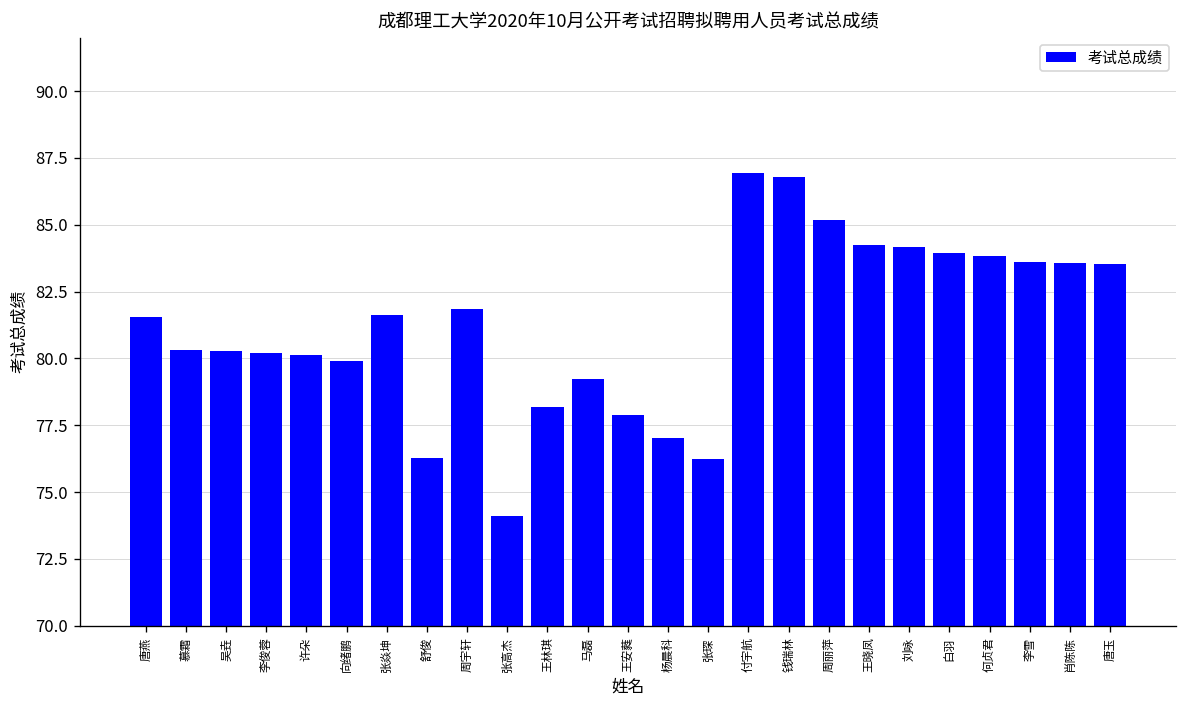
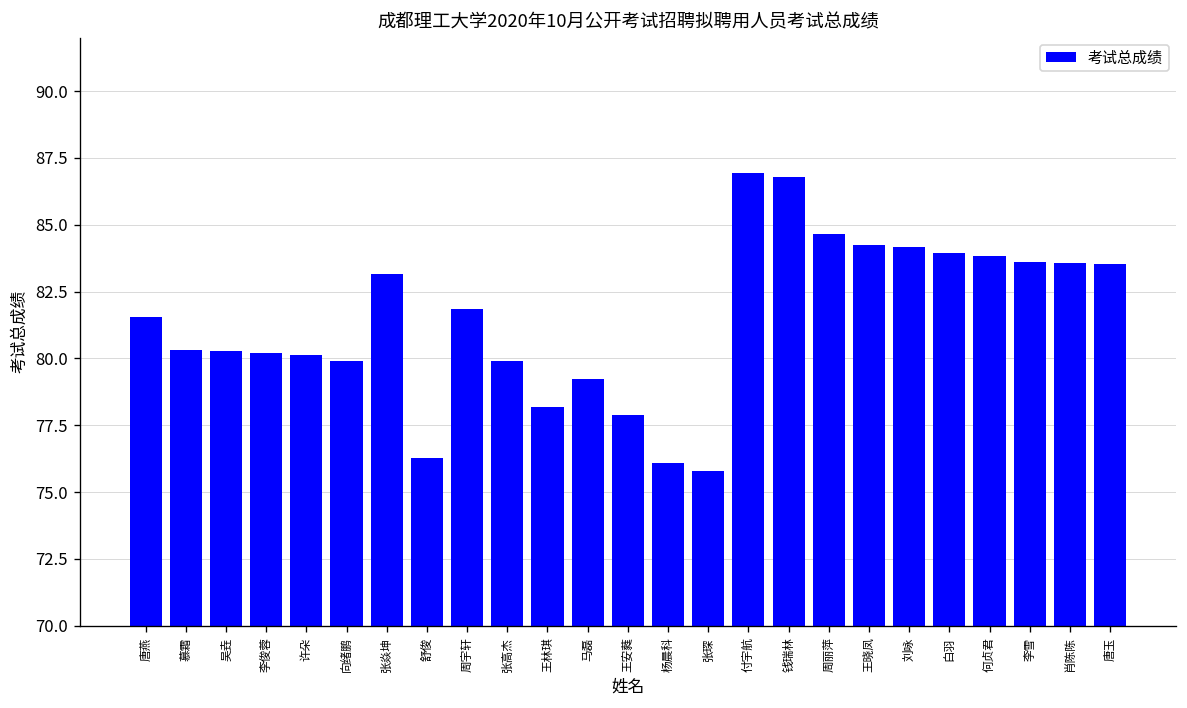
张焱坤: 81.6 -> 83.2
张高杰: 74.1 -> 79.9
杨晨科: 77.0 -> 76.1
张琛: 76.2 -> 75.8
周丽萍: 85.2 -> 84.7
